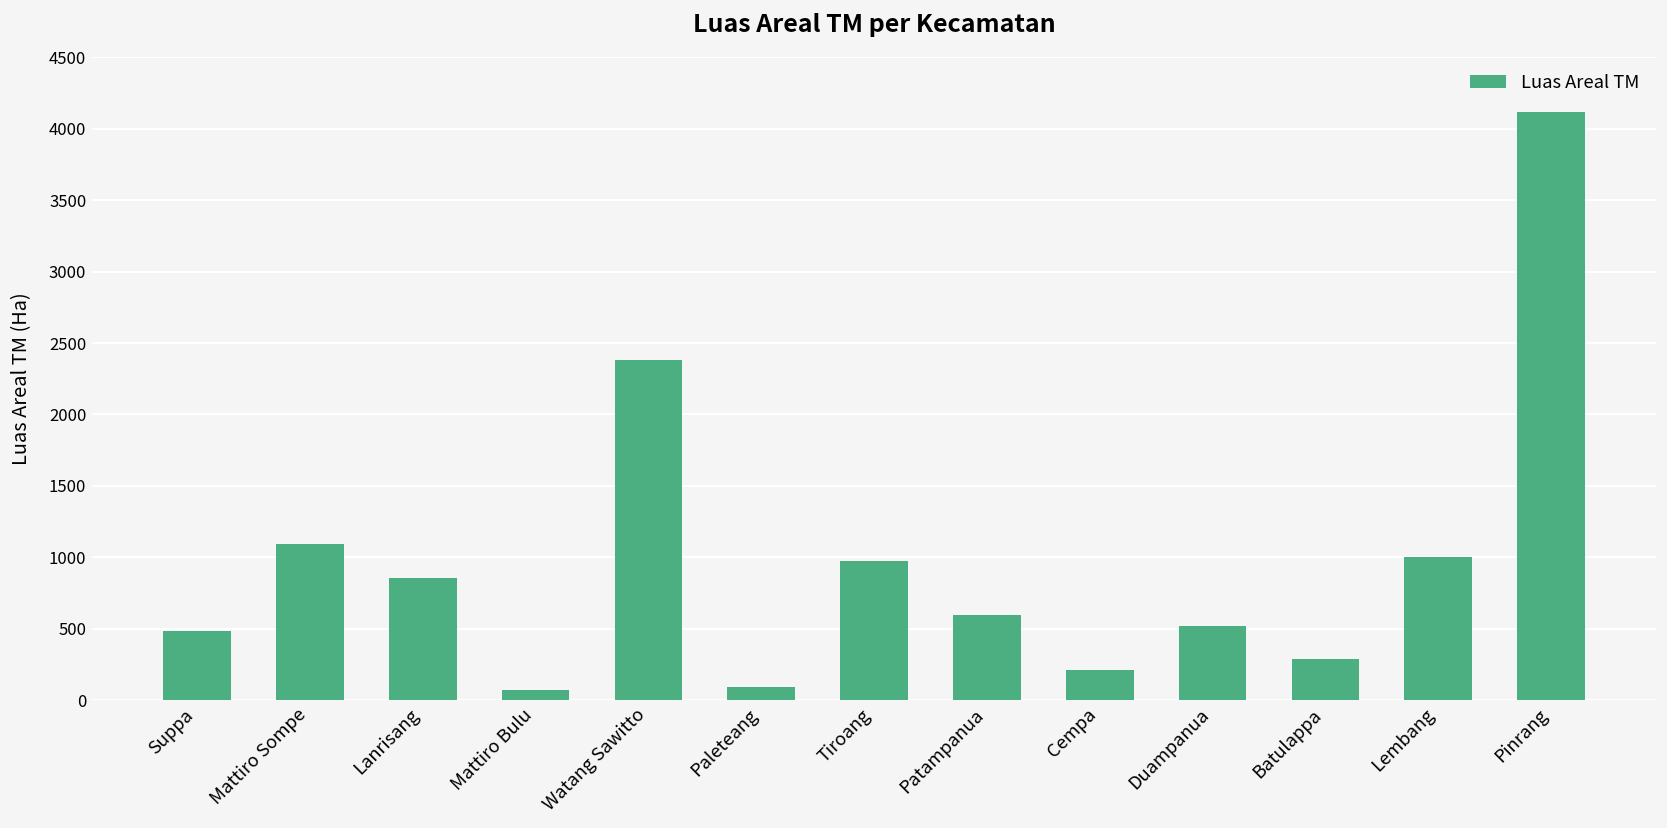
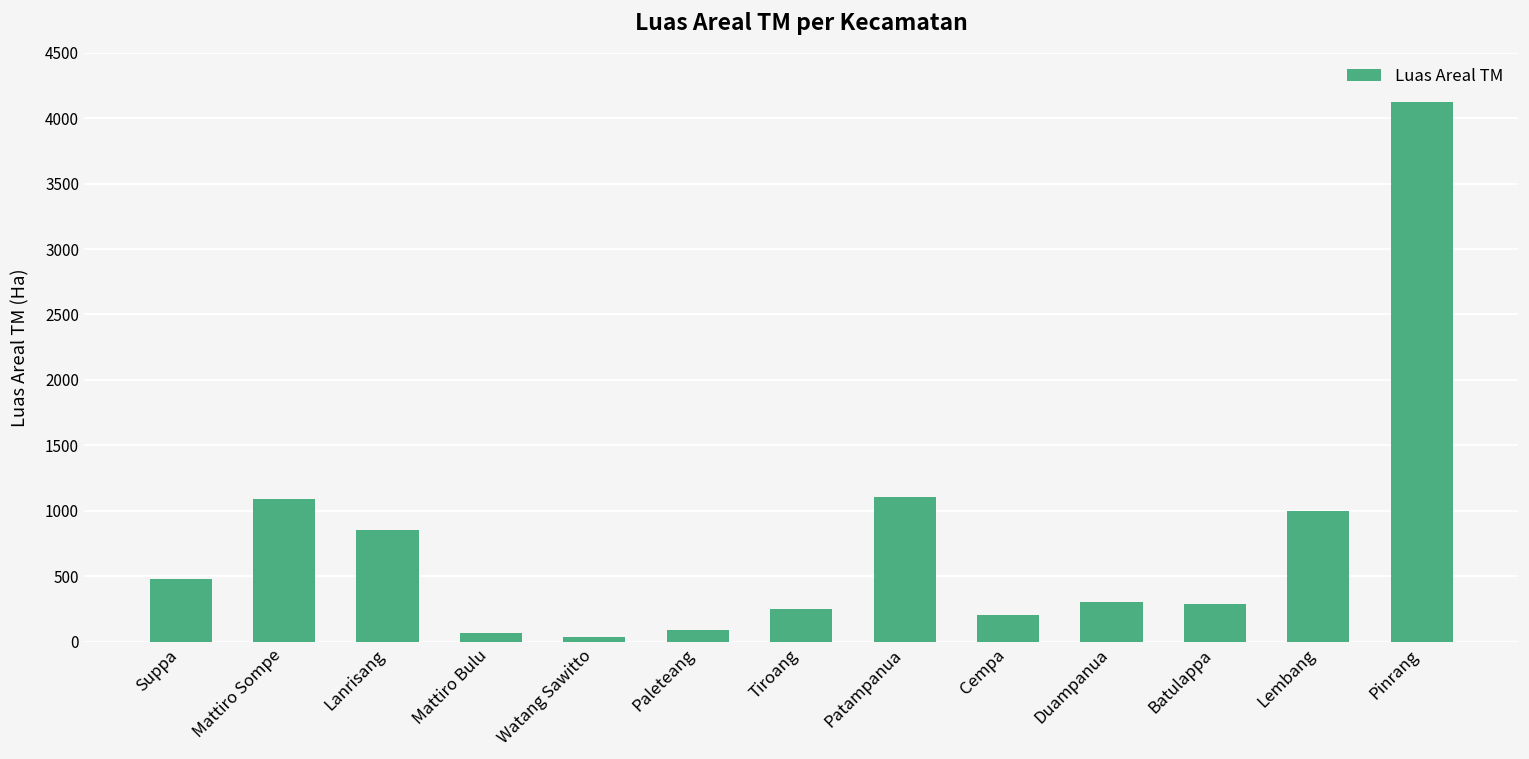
Watang Sawitto: 2380 -> 40
Tiroang: 970 -> 250
Patampanua: 600 -> 1110
Duampanua: 520 -> 300
